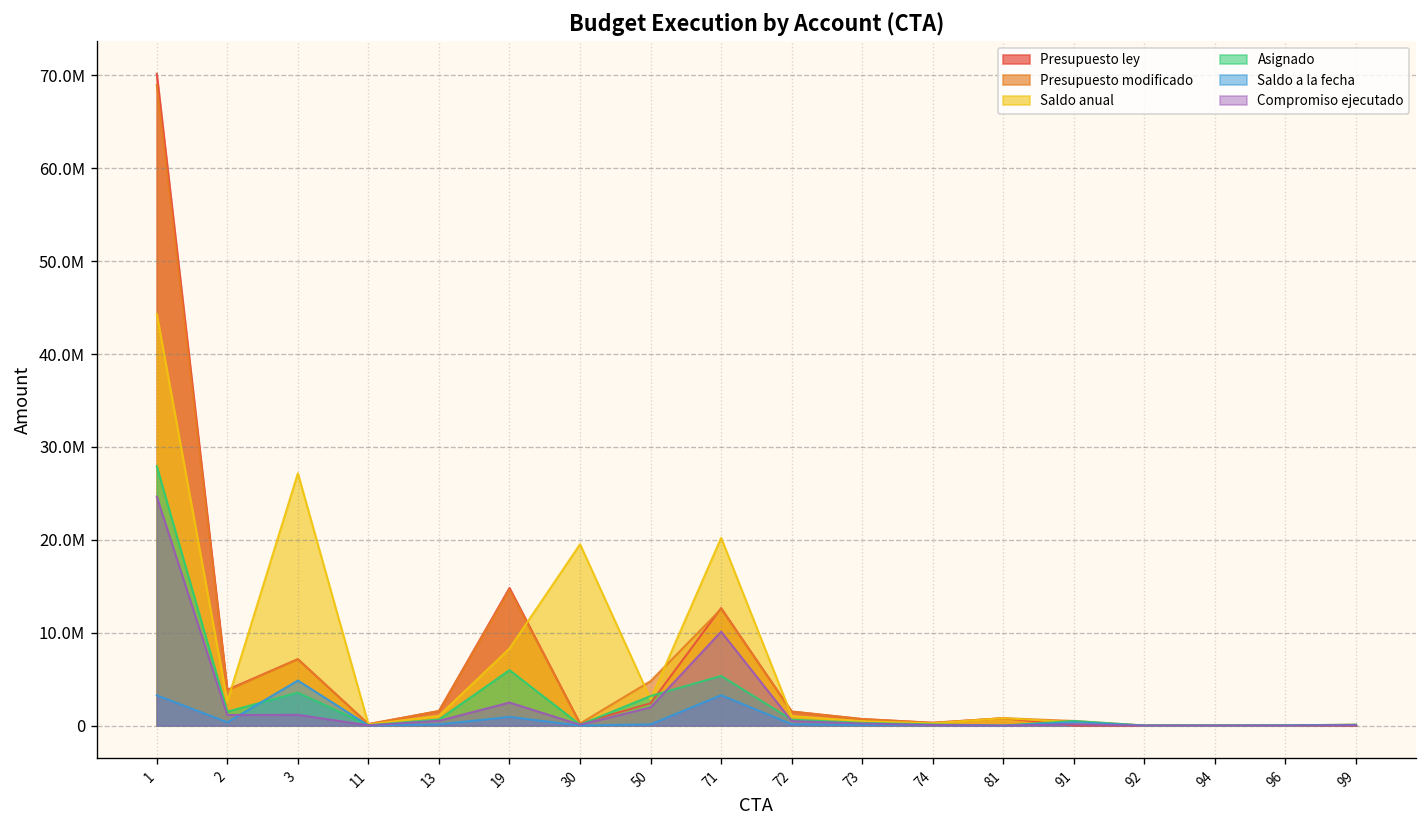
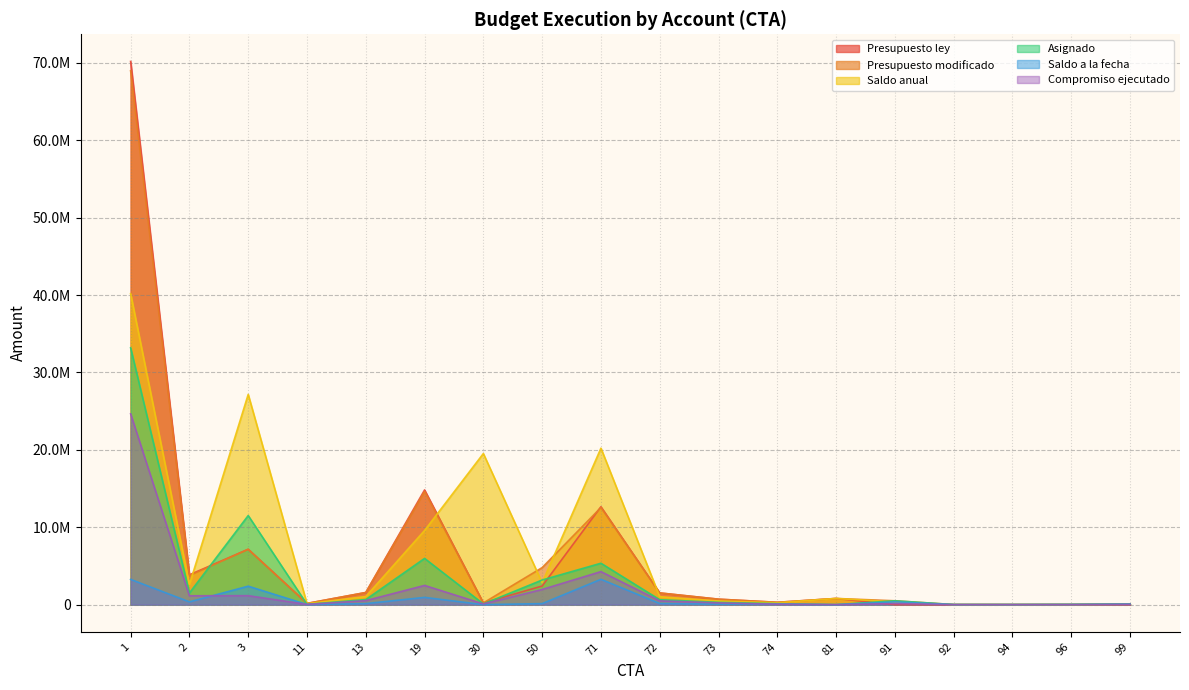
Saldo anual, 1: 44000000 -> 40000000
Asignado, 1: 28000000 -> 33000000
Asignado, 3: 4000000 -> 12000000
Saldo a la fecha, 3: 5000000 -> 2000000
Saldo anual, 19: 8000000 -> 10000000
Compromiso ejecutado, 71: 10000000 -> 4000000
